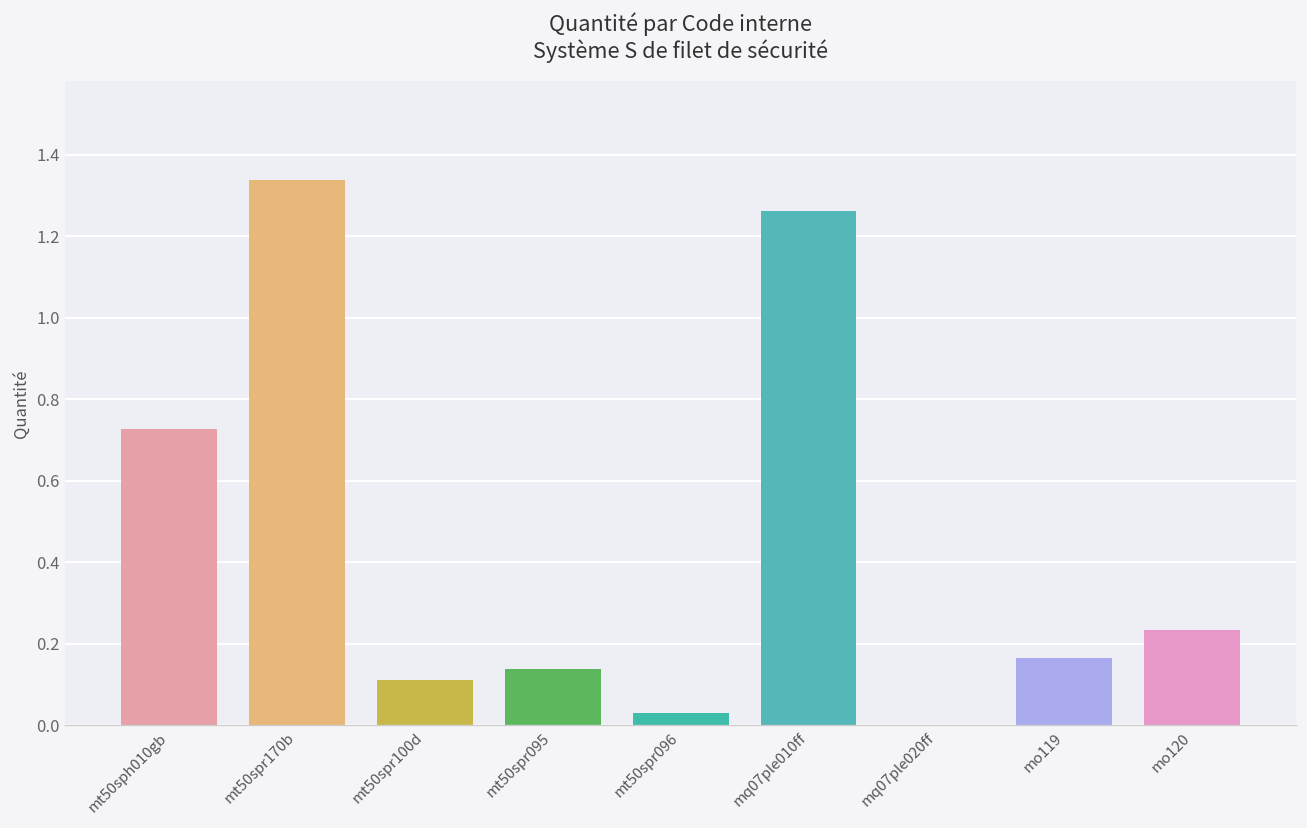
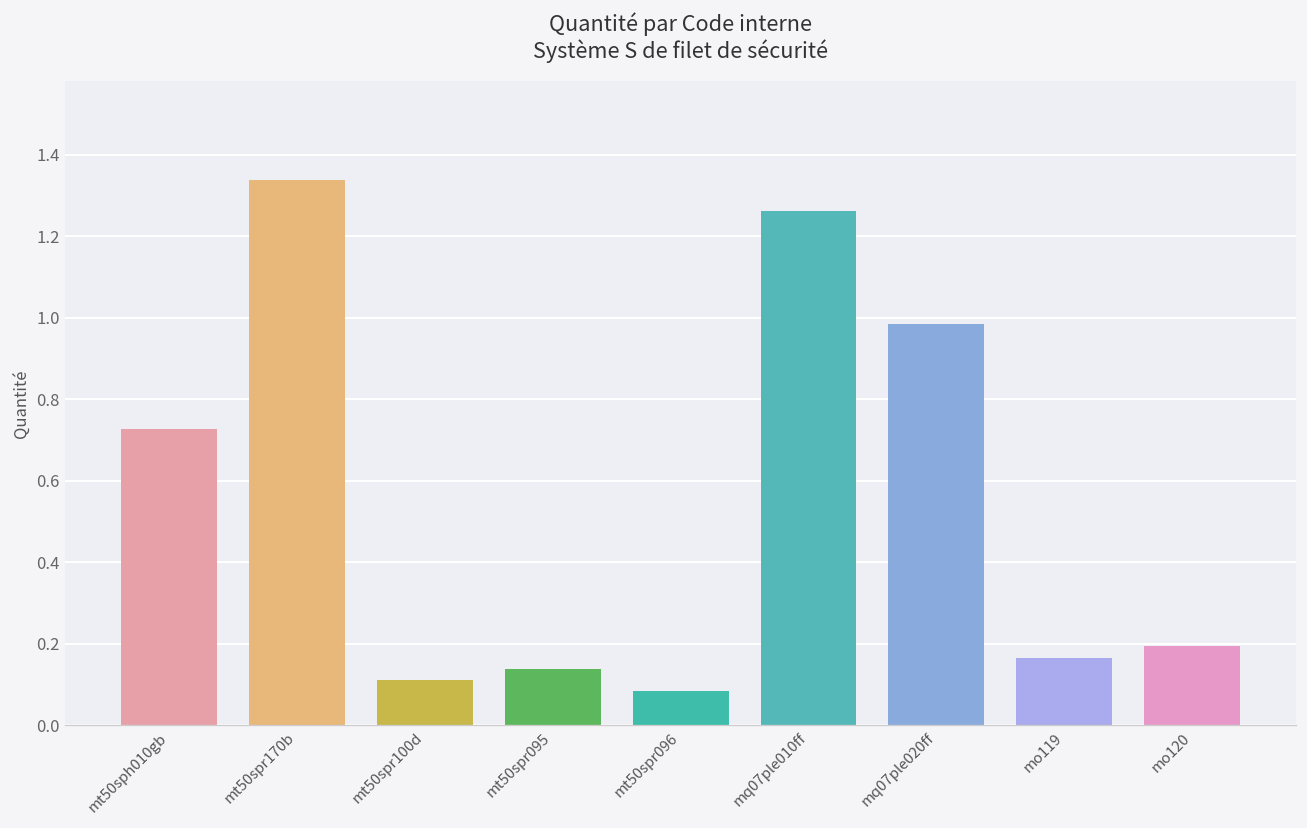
mt50spr096: 0.03 -> 0.09
mq07ple020ff: 0.00 -> 0.99
mo120: 0.23 -> 0.19
